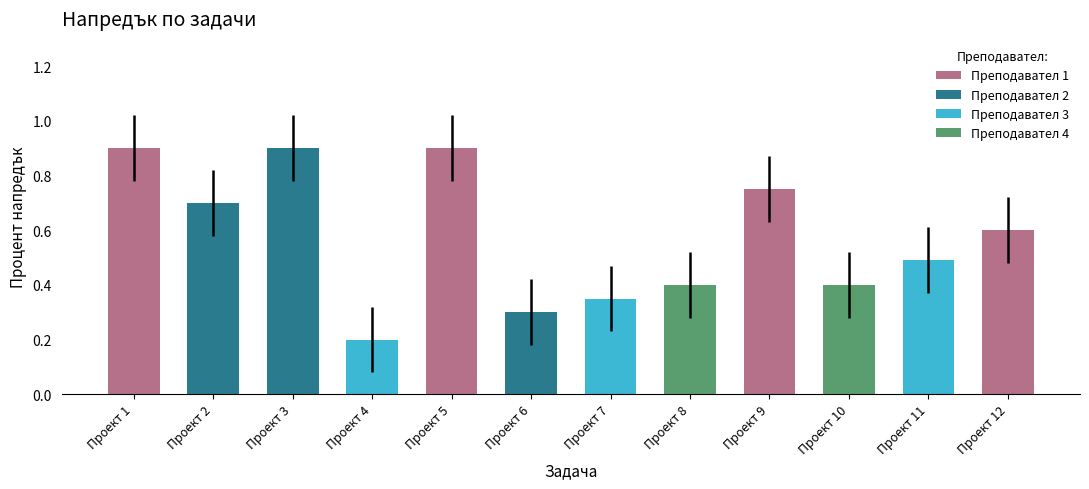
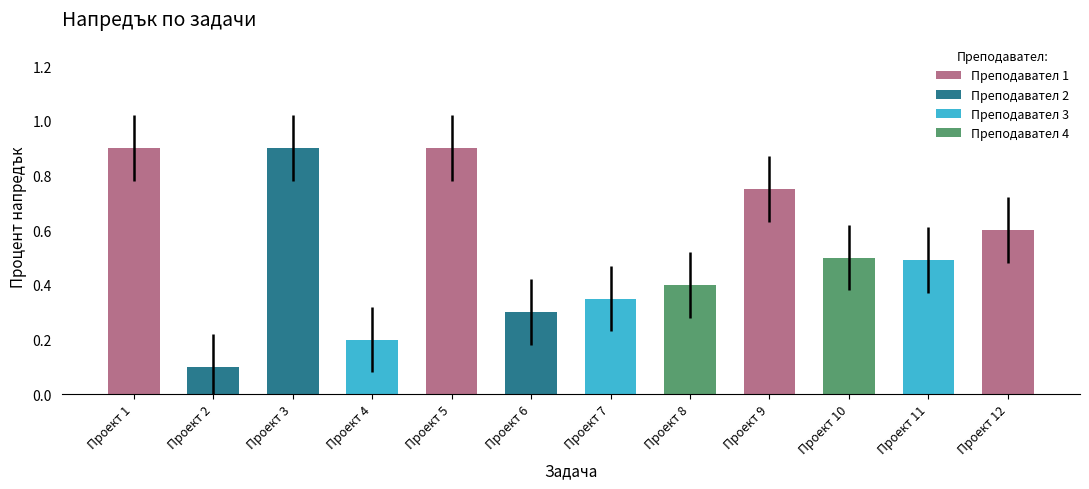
Преподавател 2, Проект 2: 0.7 -> 0.1
Преподавател 4, Проект 10: 0.4 -> 0.5
